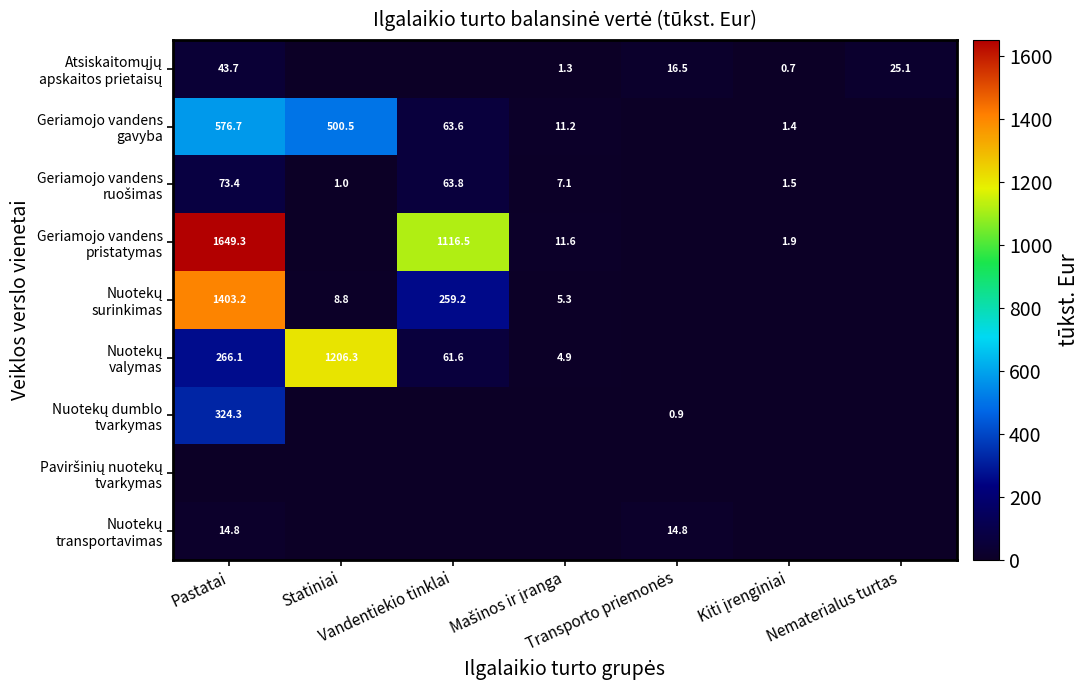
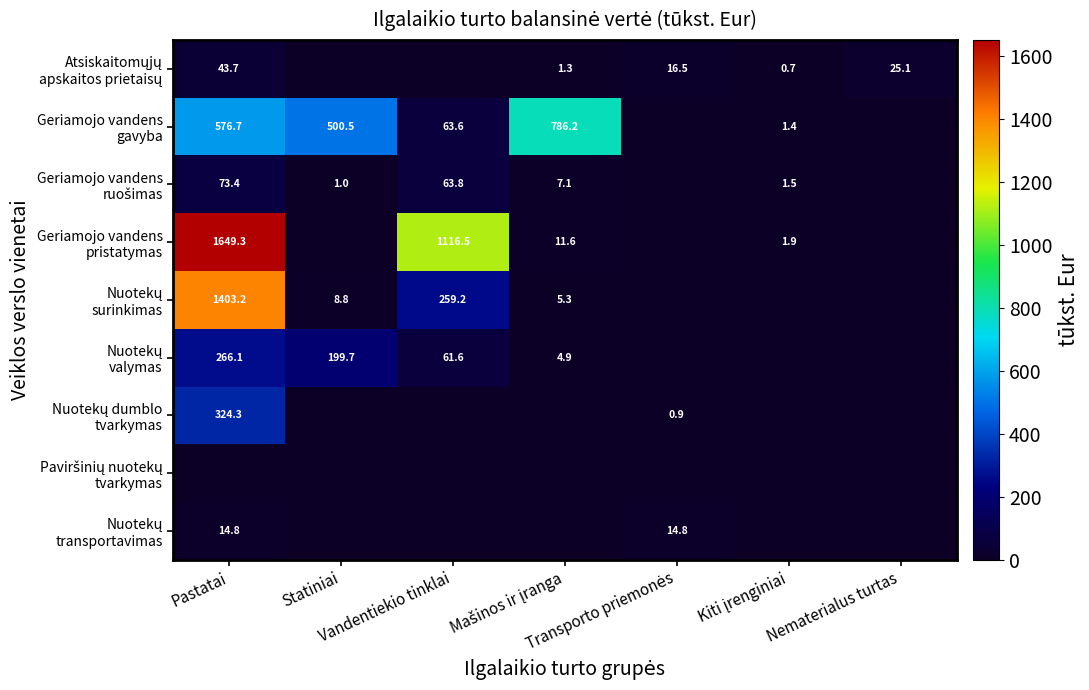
Geriamojo vandens gavyba, Mašinos ir įranga: 11.2 -> 786.2
Nuotekų valymas, Statiniai: 1206.3 -> 199.7
